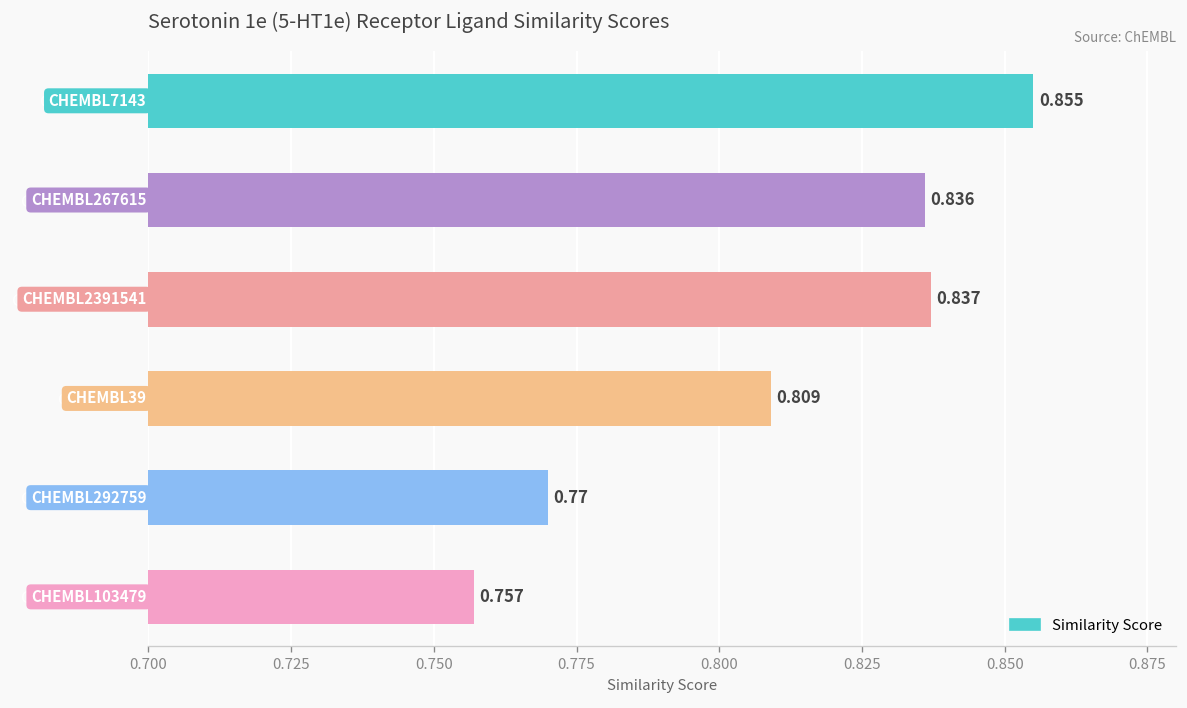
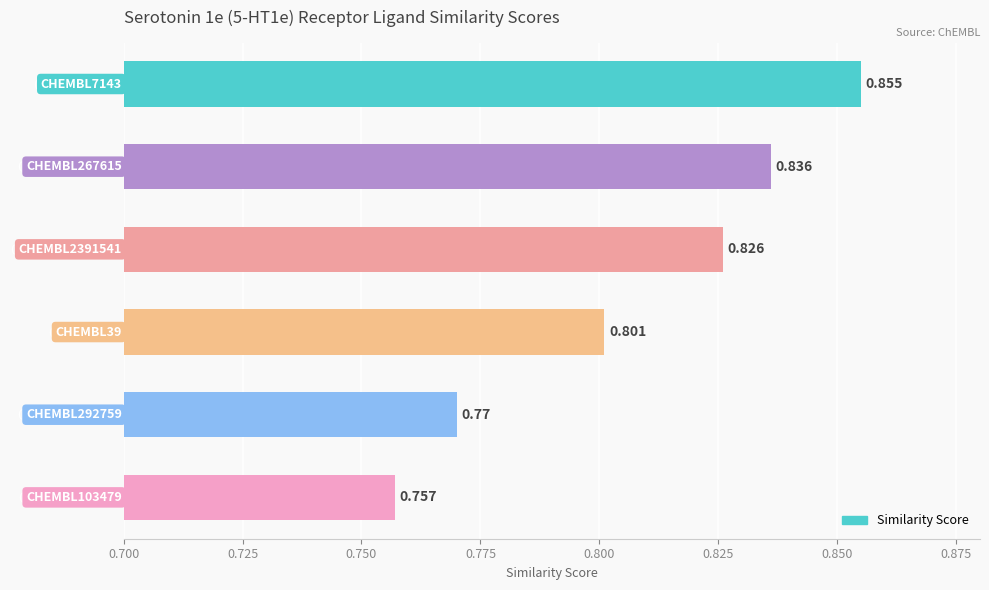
CHEMBL2391541: 0.837 -> 0.826
CHEMBL39: 0.809 -> 0.801
